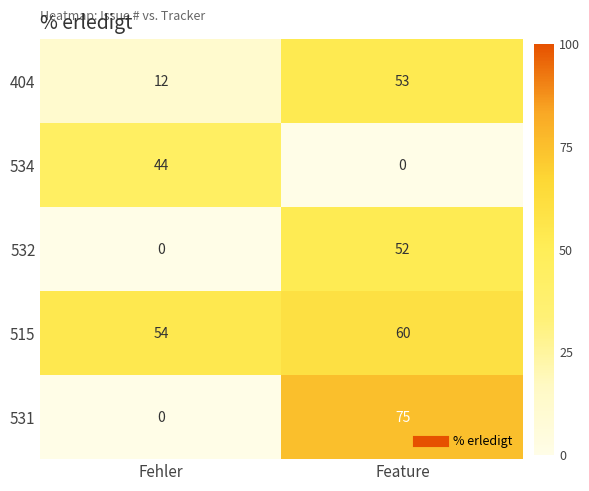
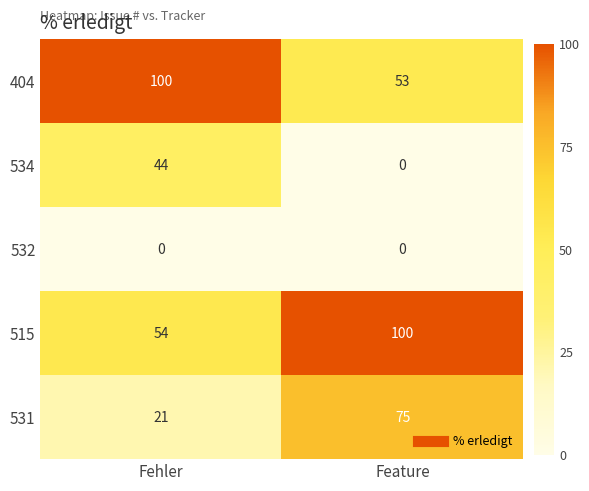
404, Fehler: 12 -> 100
532, Feature: 52 -> 0
515, Feature: 60 -> 100
531, Fehler: 0 -> 21
